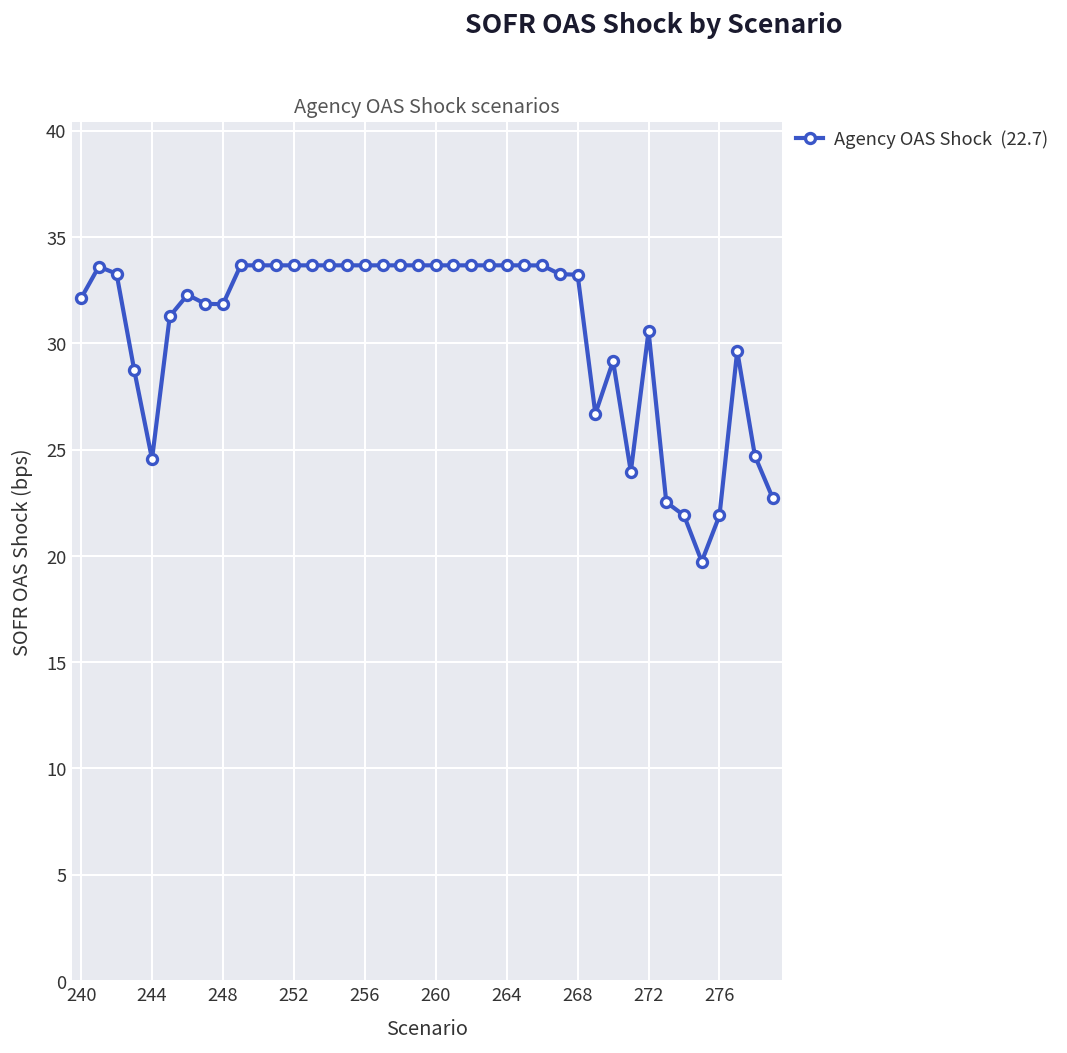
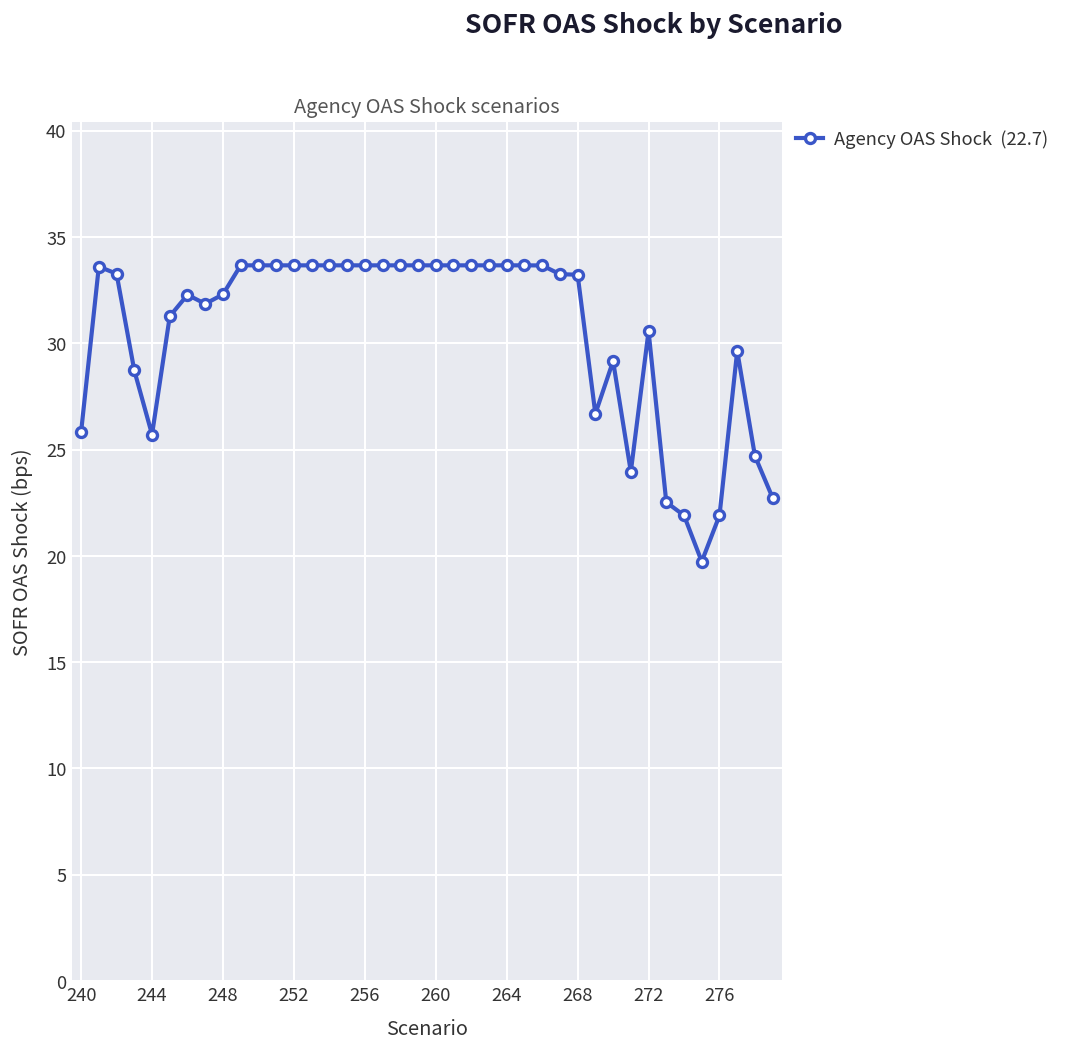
240: 32.1 -> 25.8
244: 24.6 -> 25.7
248: 31.8 -> 32.3
